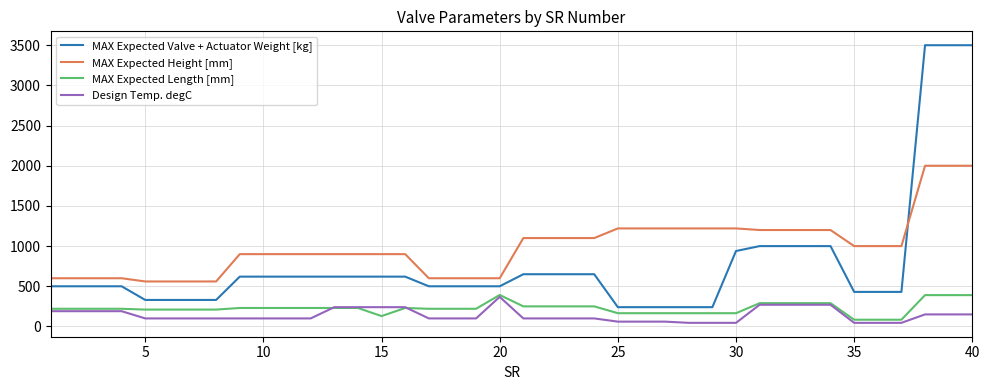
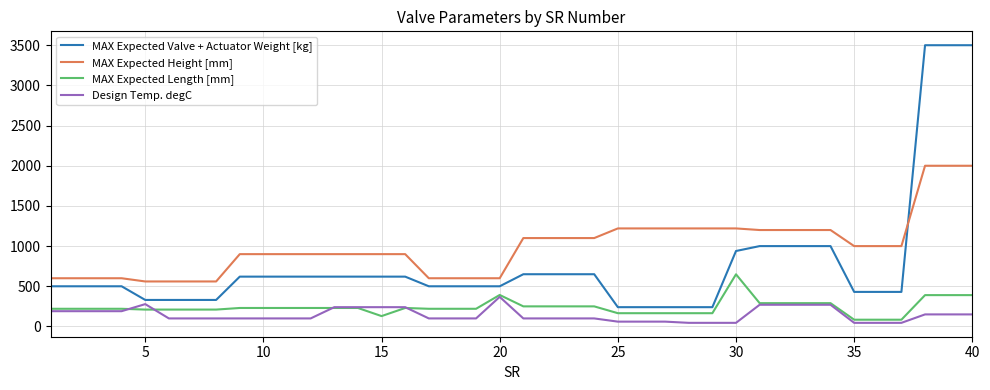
Design Temp. degC, 5: 100 -> 300
MAX Expected Length [mm], 30: 200 -> 600
